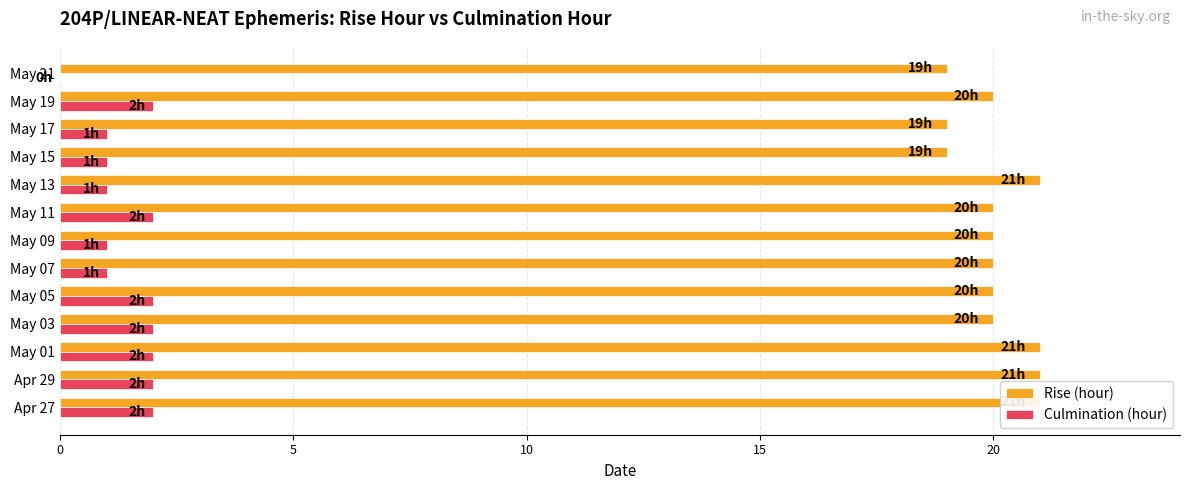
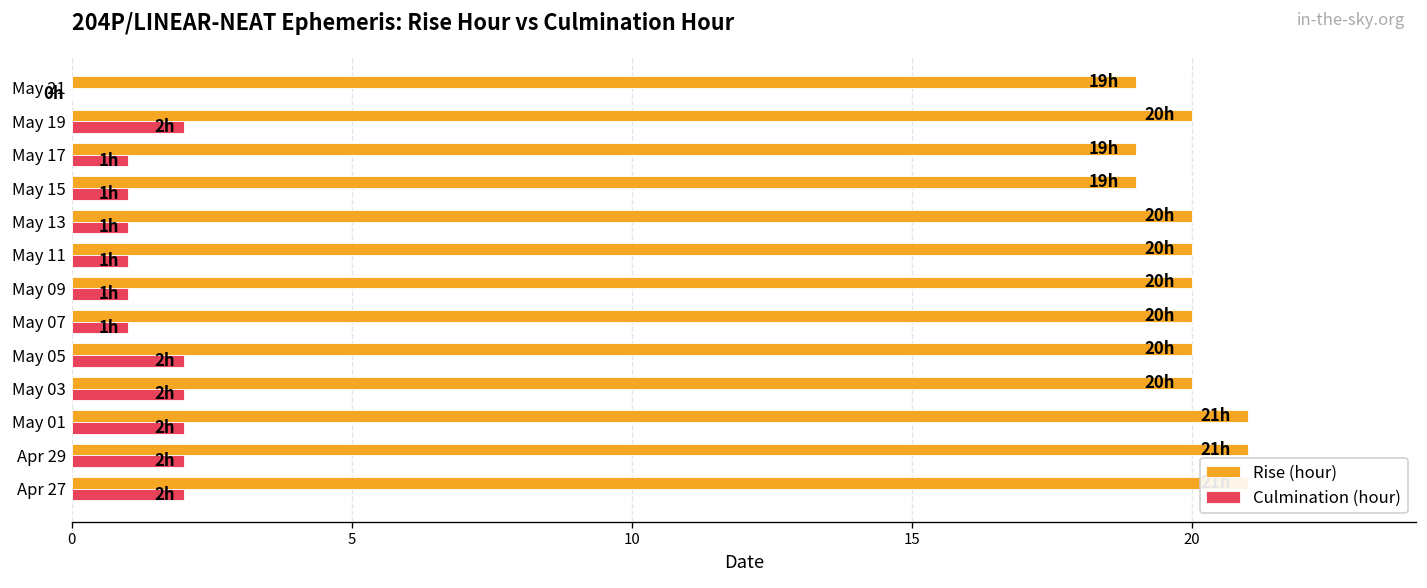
Rise (hour), May 13: 21h -> 20h
Culmination (hour), May 11: 2h -> 1h
